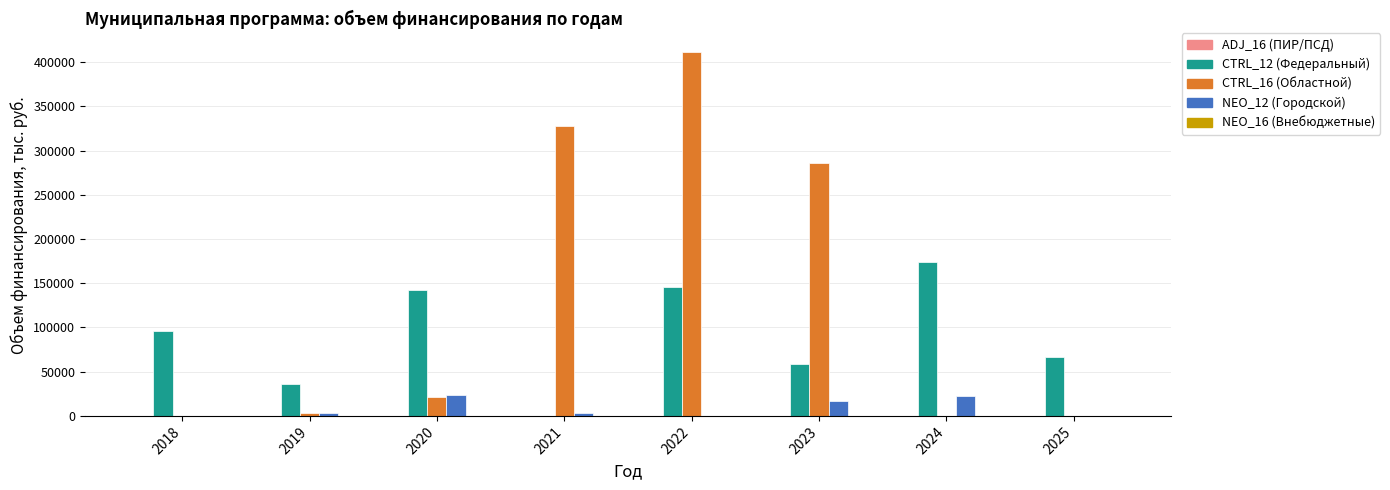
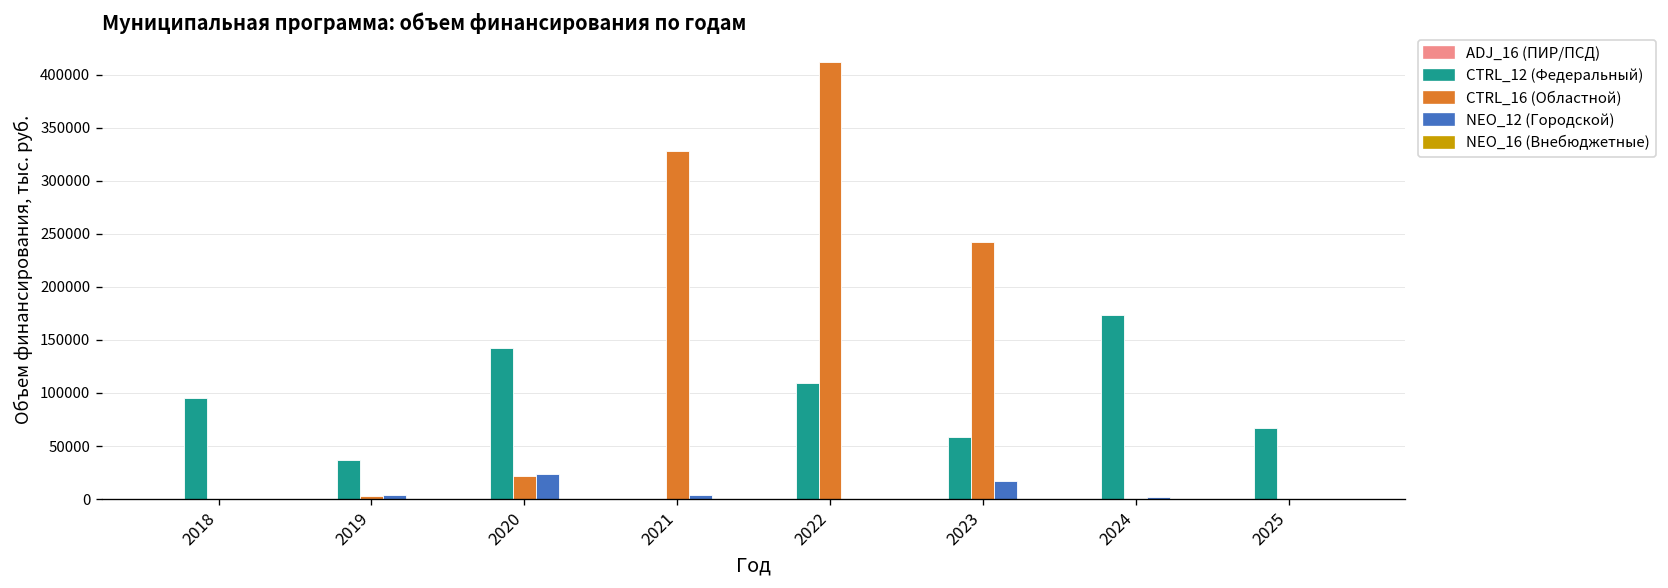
CTRL_12 (Федеральный), 2022: 150000 -> 110000
CTRL_16 (Областной), 2023: 290000 -> 240000
NEO_12 (Городской), 2024: 20000 -> 0
